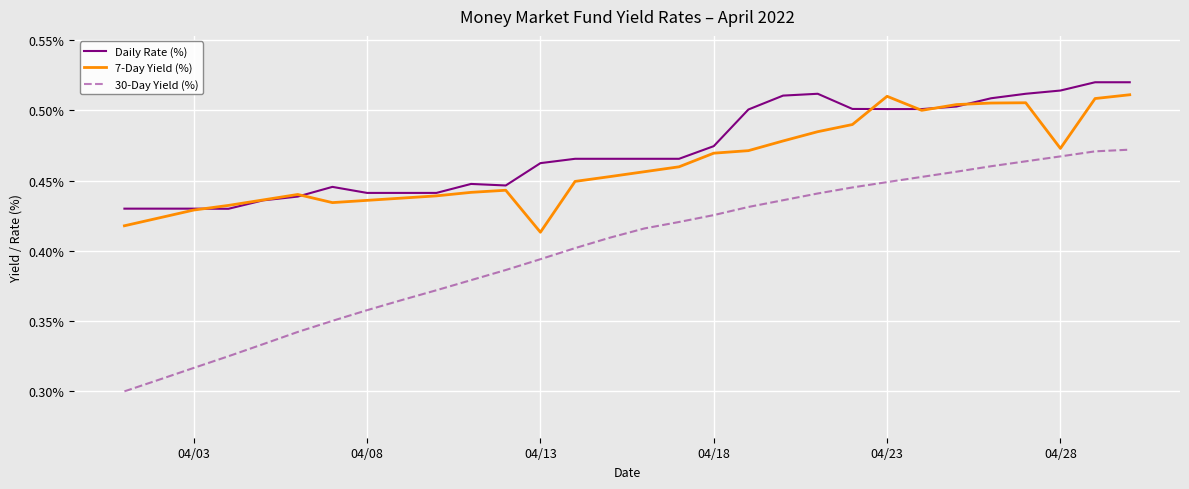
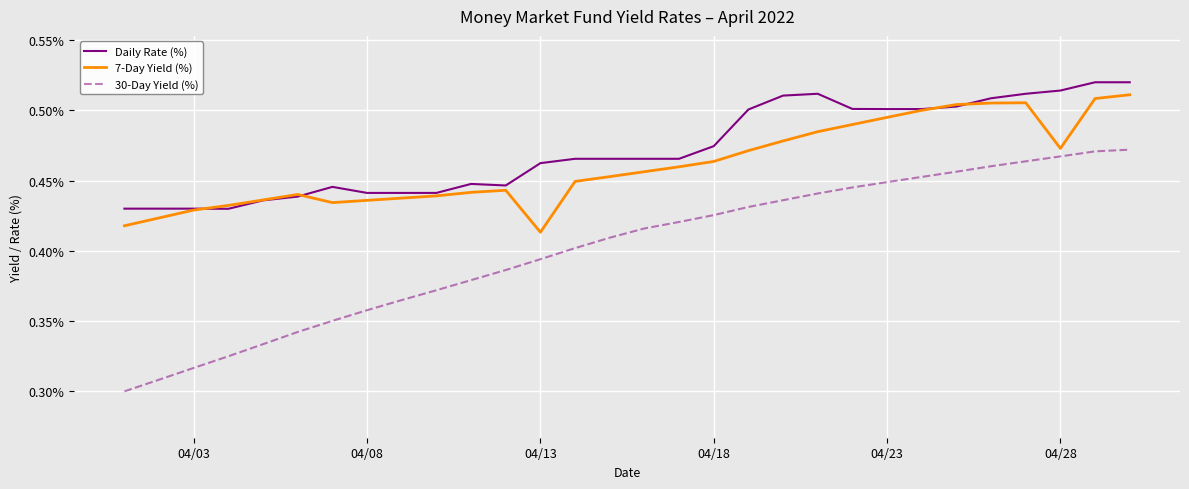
7-Day Yield (%), 04/18: 0.470% -> 0.464%
7-Day Yield (%), 04/23: 0.510% -> 0.495%
